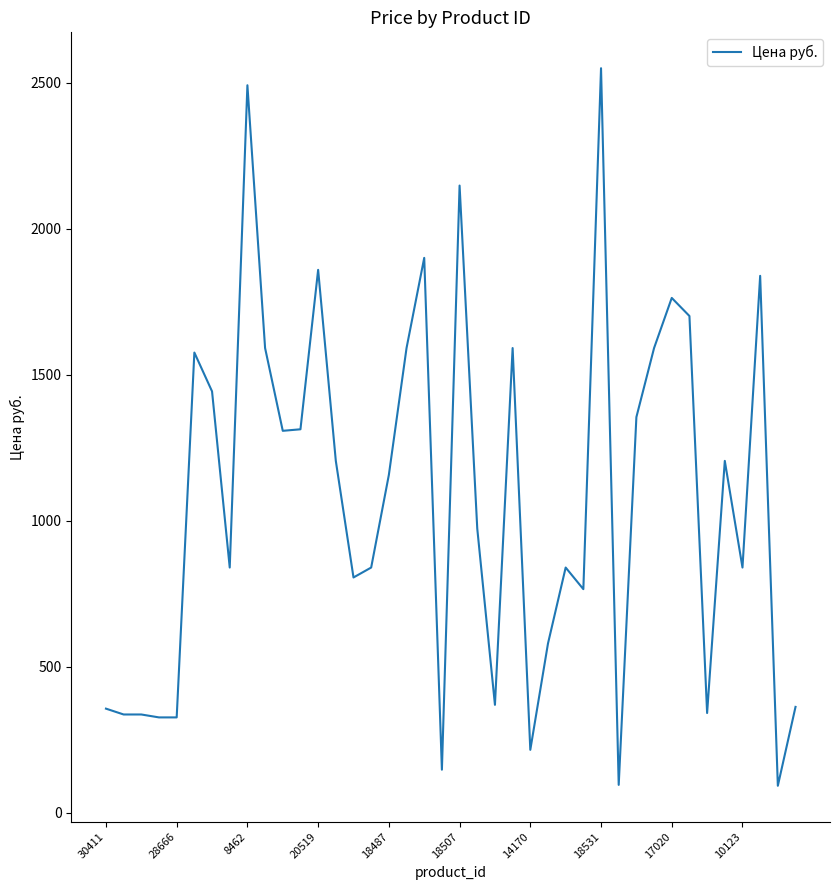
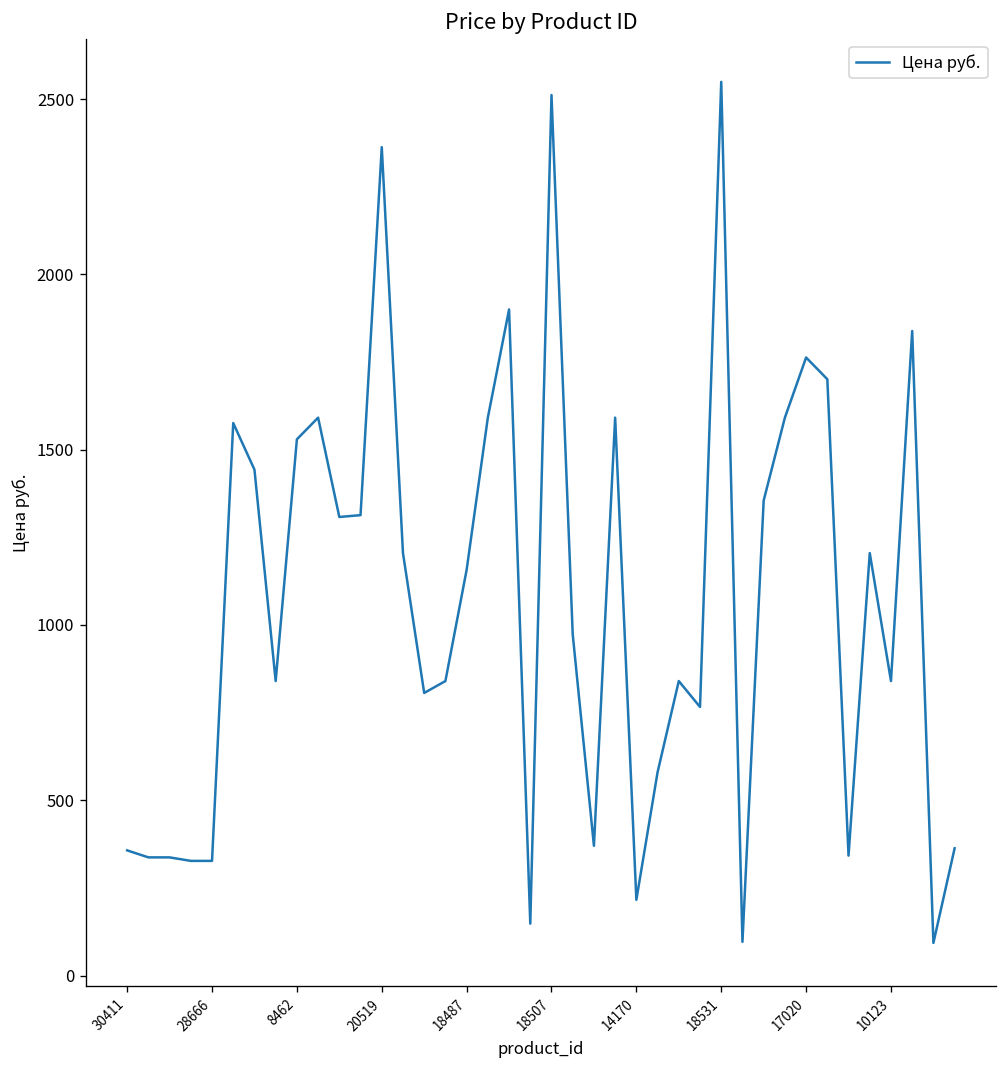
8462: 2490 -> 1530
20519: 1860 -> 2360
18507: 2150 -> 2510
